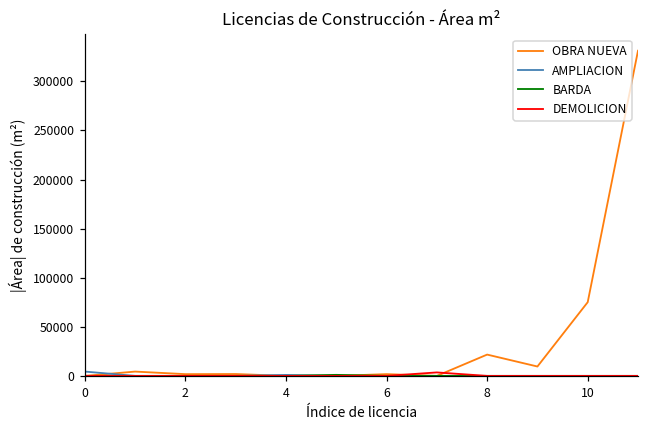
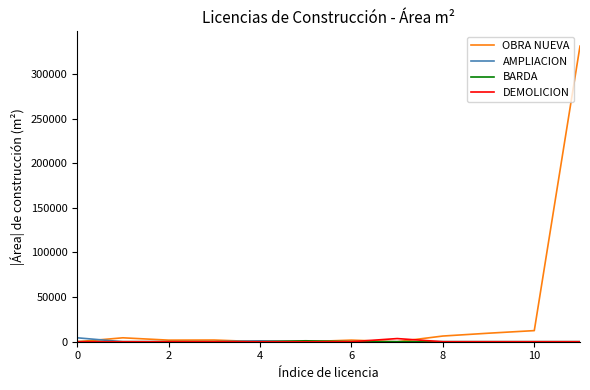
OBRA NUEVA, 8: 20000 -> 10000
OBRA NUEVA, 10: 80000 -> 10000
